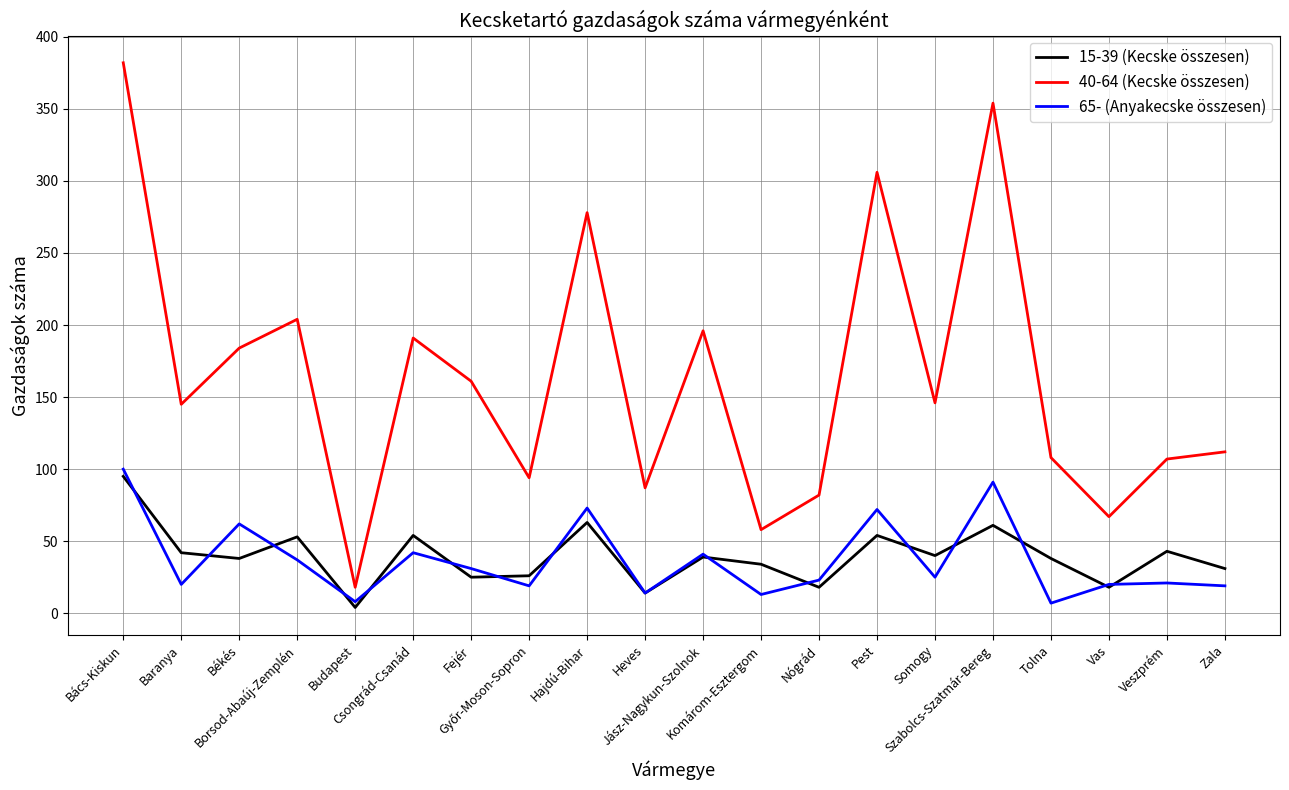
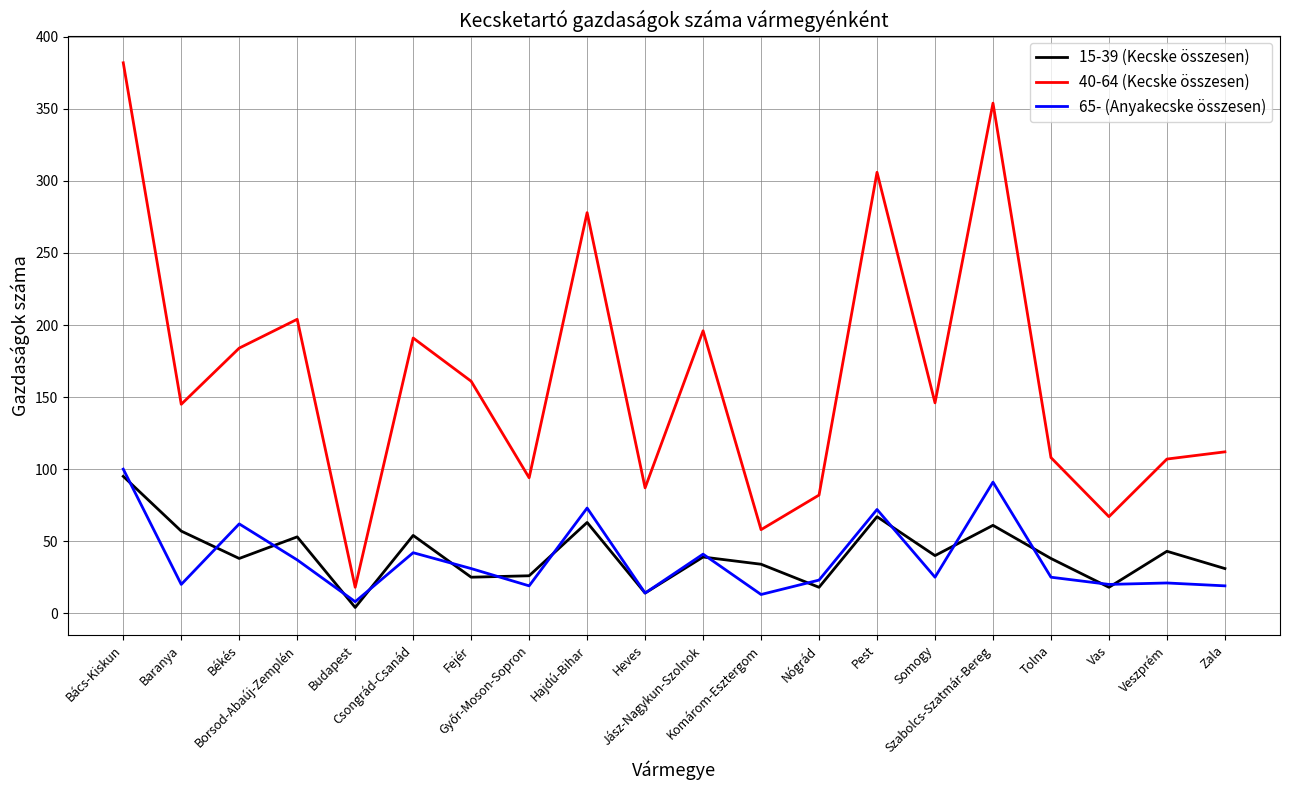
15-39 (Kecske összesen), Baranya: 42 -> 57
15-39 (Kecske összesen), Pest: 54 -> 67
65- (Anyakecske összesen), Tolna: 7 -> 25
